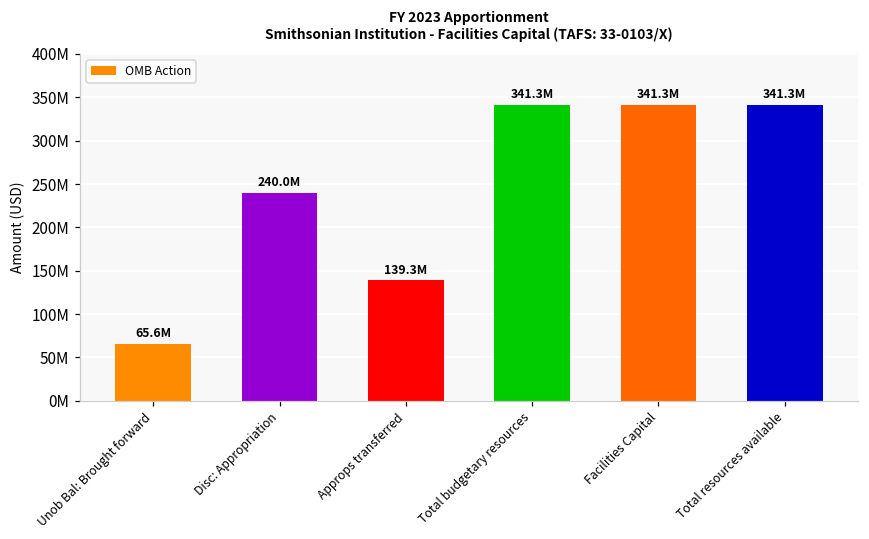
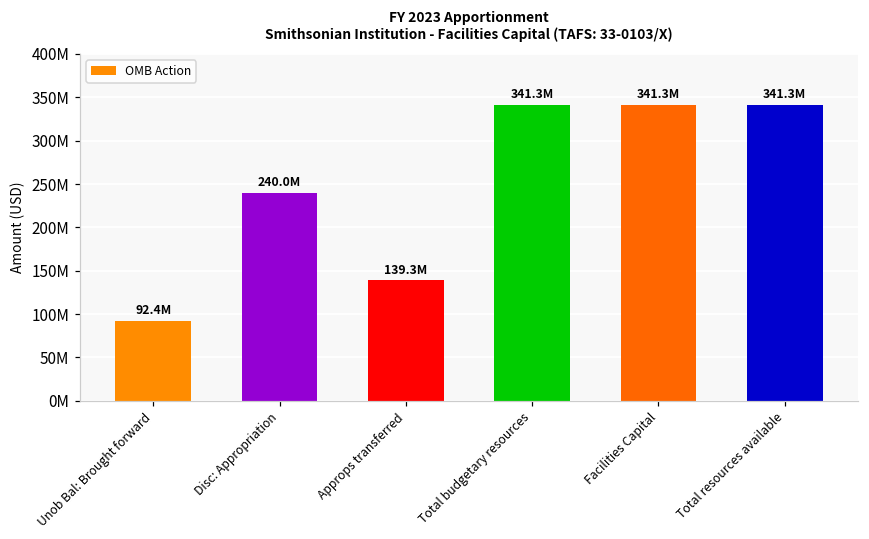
Unob Bal: Brought forward: 65.6M -> 92.4M
